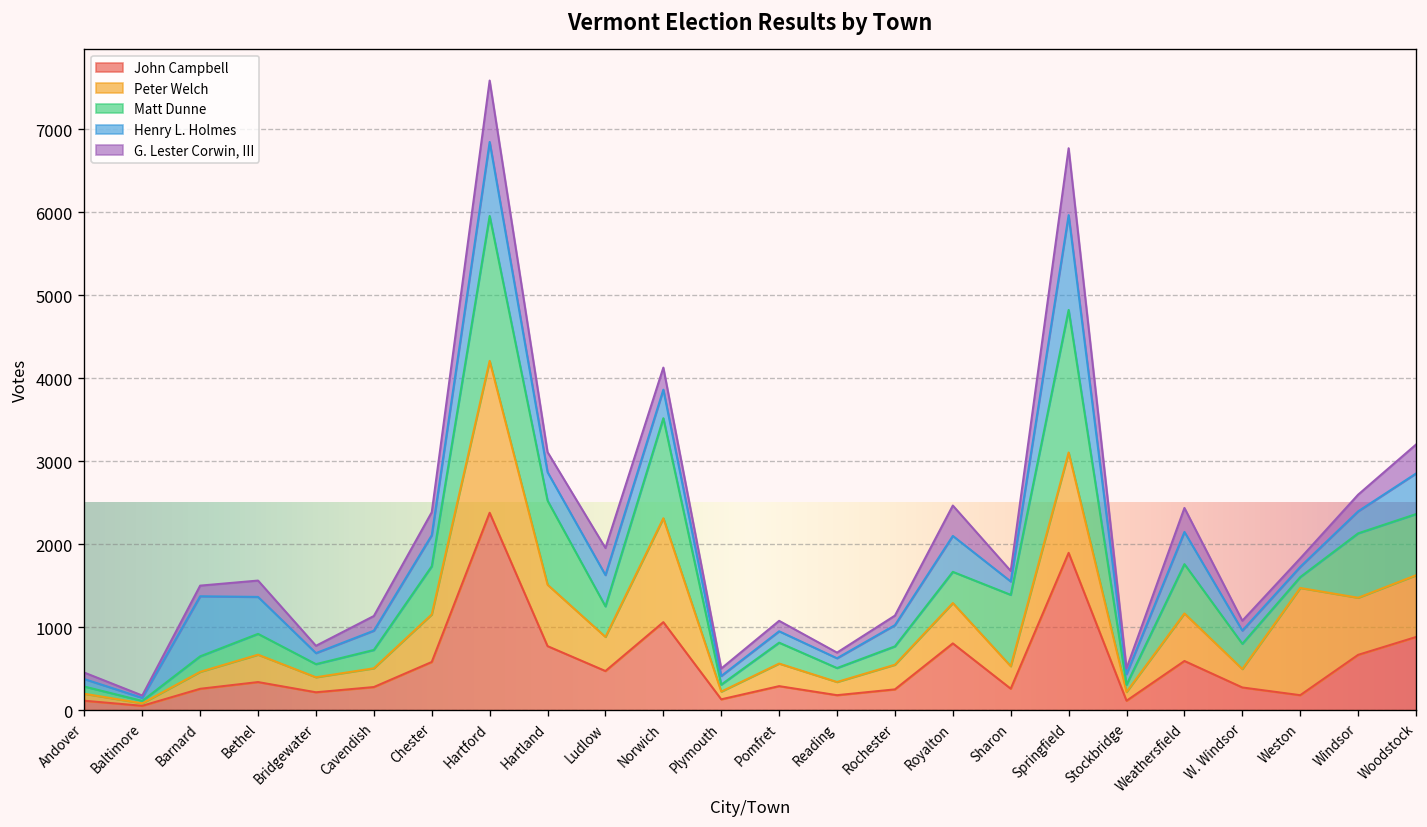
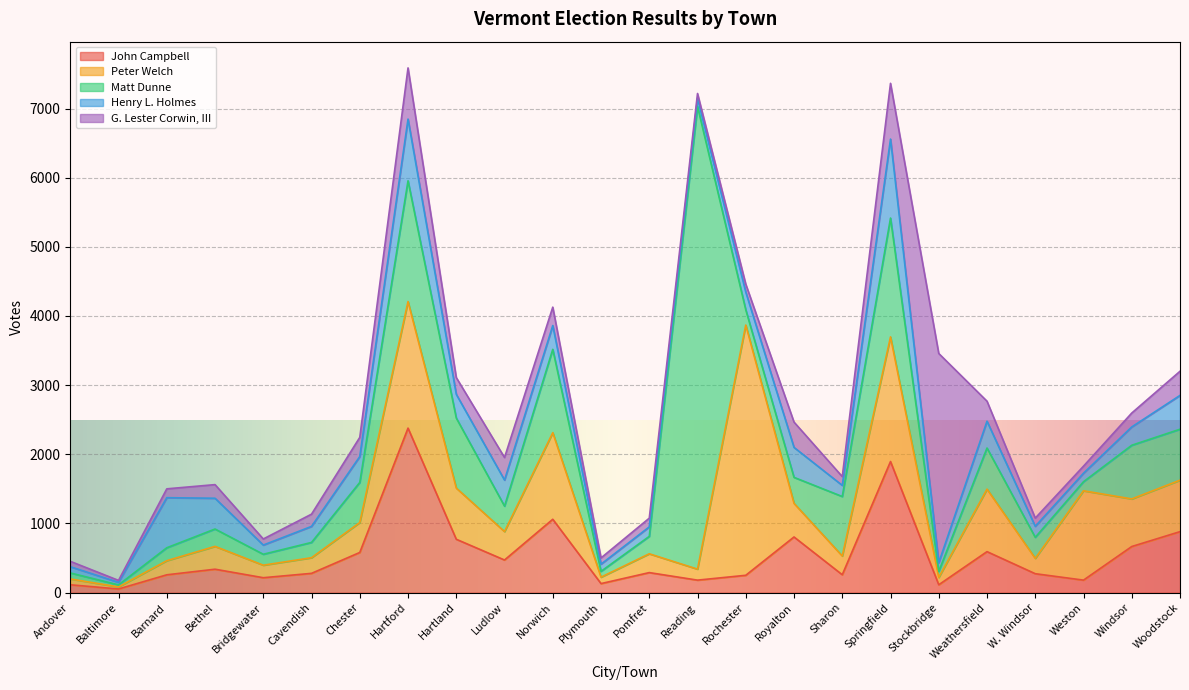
Peter Welch, Chester: 600 -> 400
Matt Dunne, Reading: 200 -> 6700
Peter Welch, Rochester: 300 -> 3600
Peter Welch, Springfield: 1200 -> 1800
G. Lester Corwin, III, Stockbridge: 100 -> 3000
Peter Welch, Weathersfield: 600 -> 900
